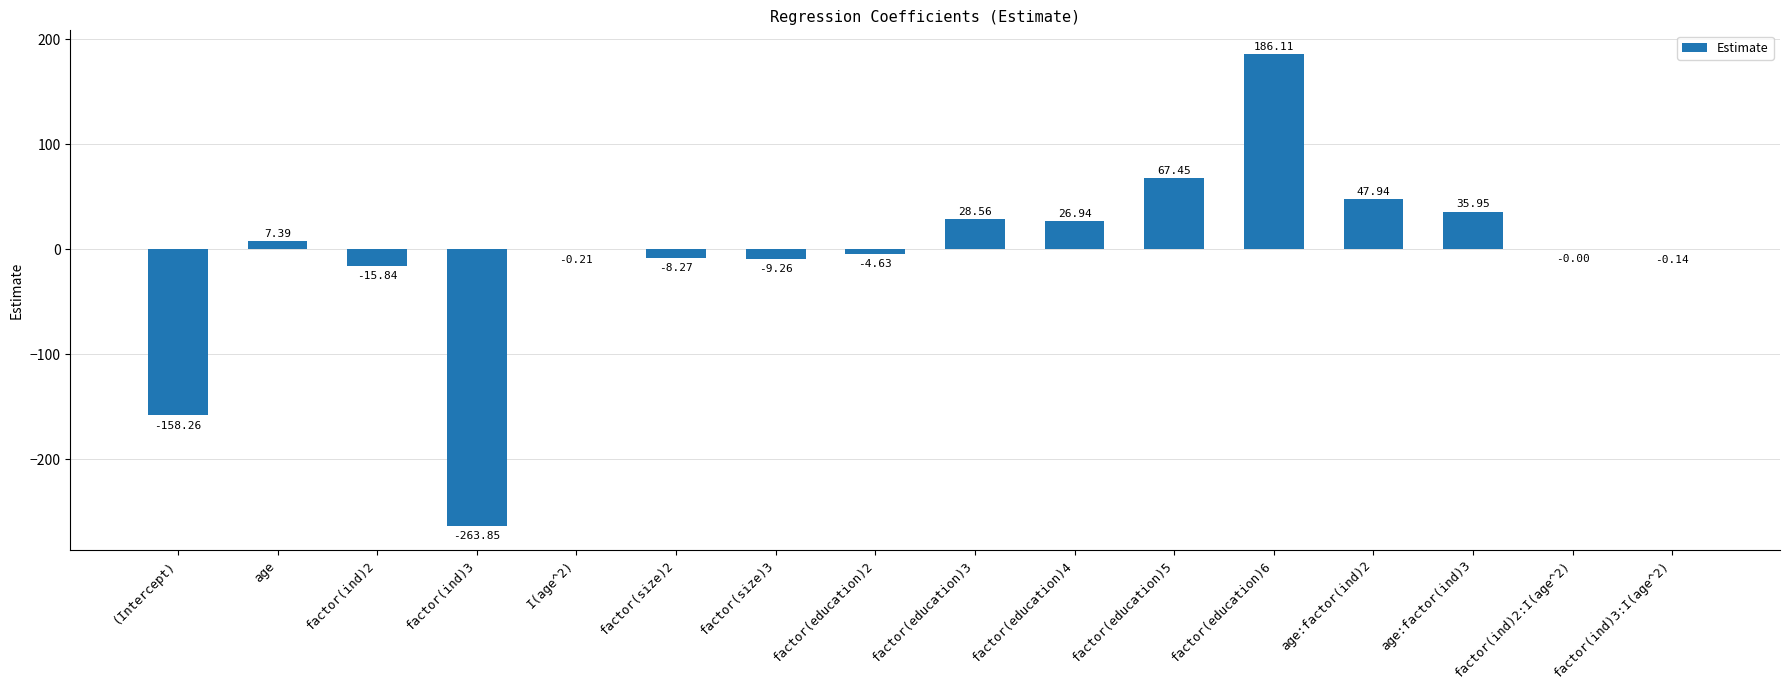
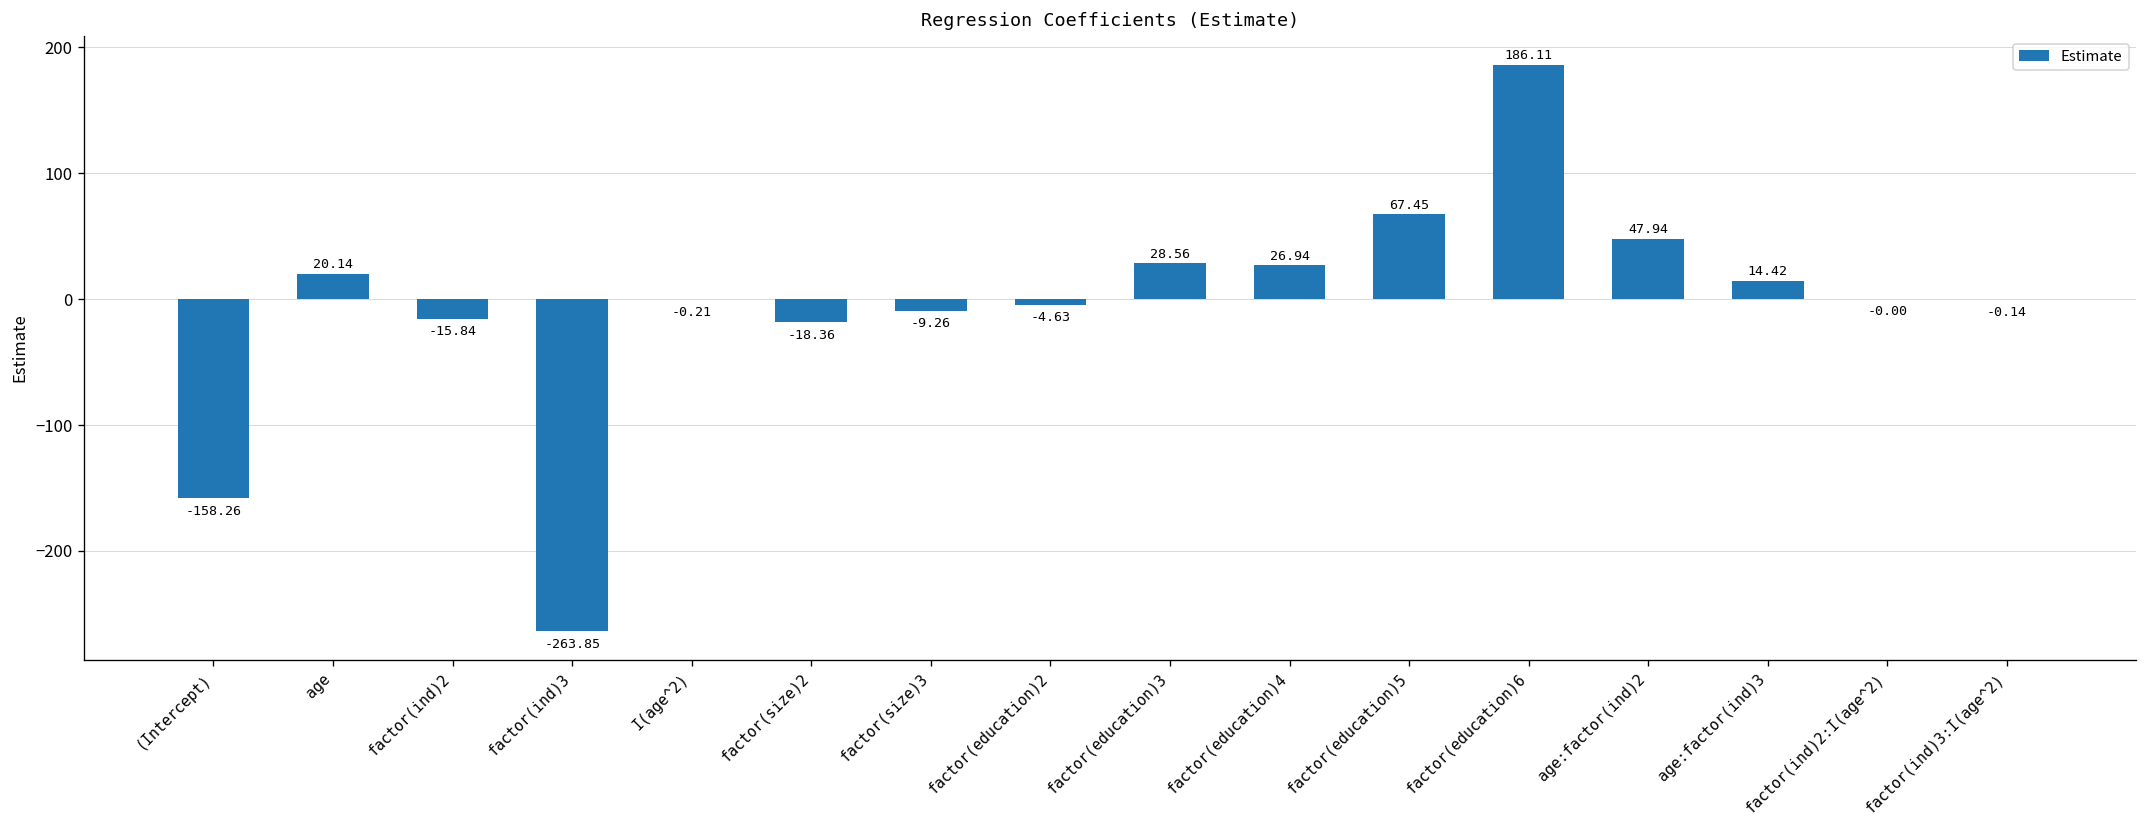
age: 7.39 -> 20.14
factor(size)2: -8.27 -> -18.36
age:factor(ind)3: 35.95 -> 14.42
